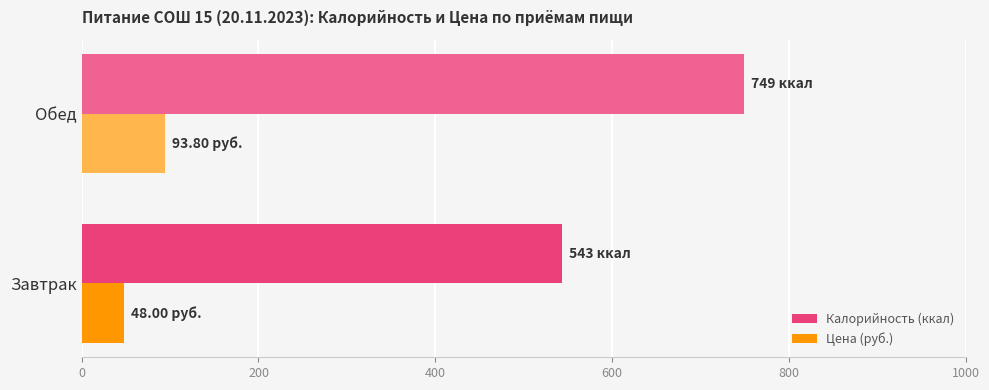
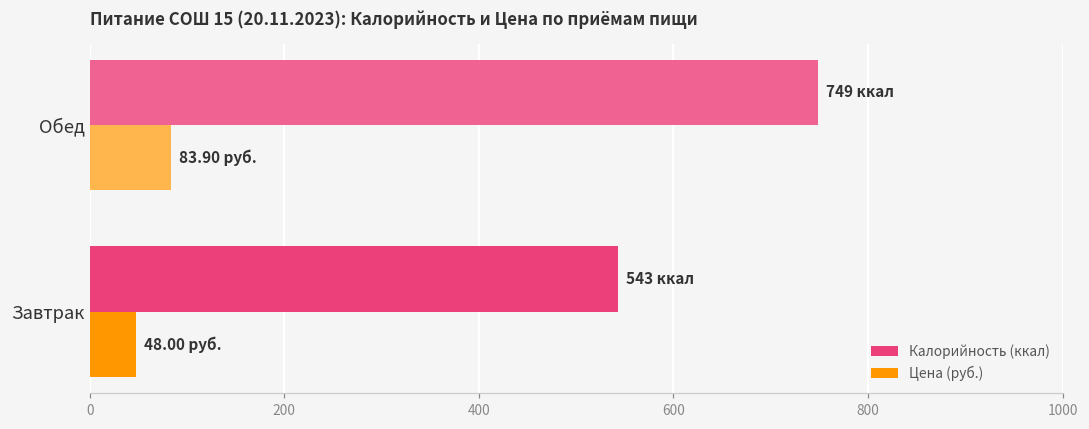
Цена (руб.), Обед: 93.80 -> 83.90
